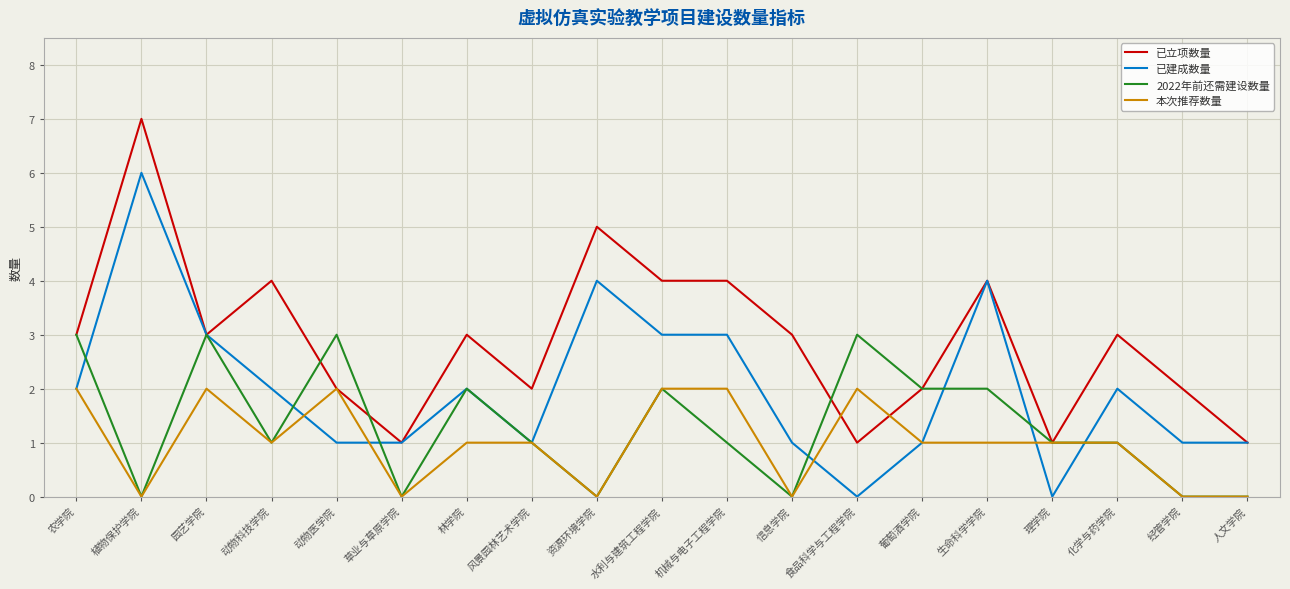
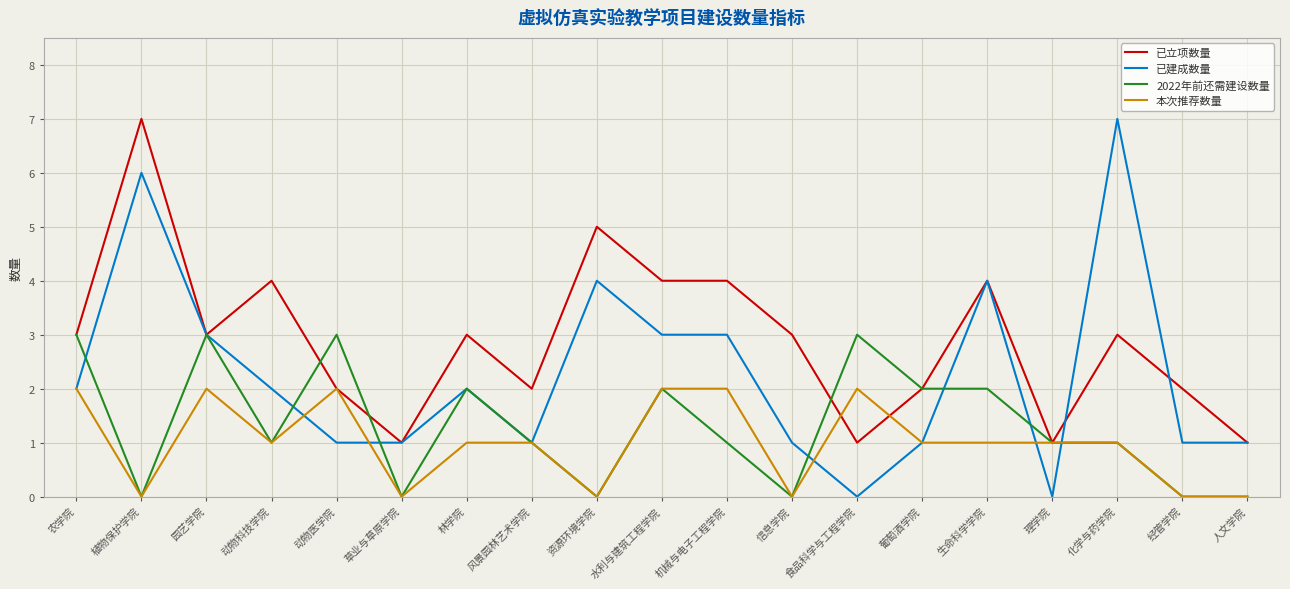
已建成数量, 化学与药学院: 2 -> 7
